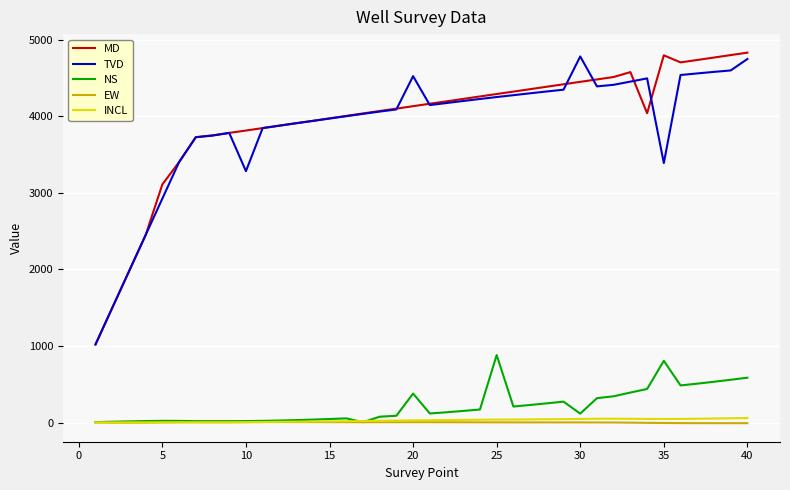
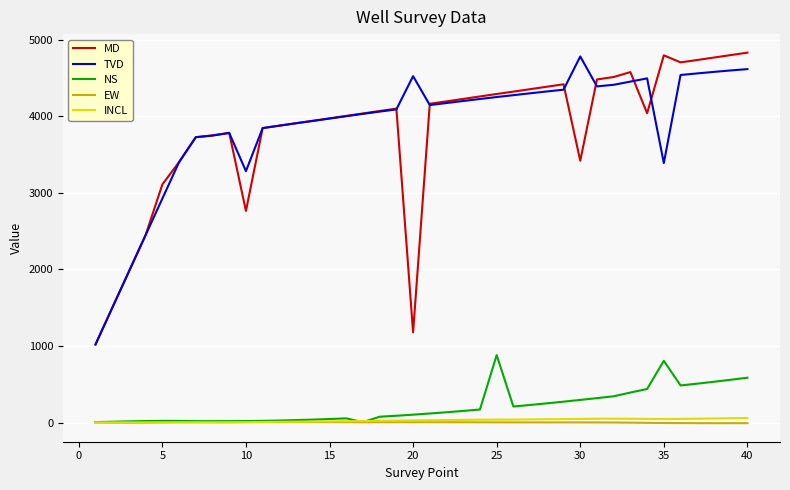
MD, 10: 3800 -> 2800
MD, 20: 4100 -> 1200
NS, 20: 400 -> 100
MD, 30: 4400 -> 3400
NS, 30: 100 -> 300
TVD, 40: 4700 -> 4600
